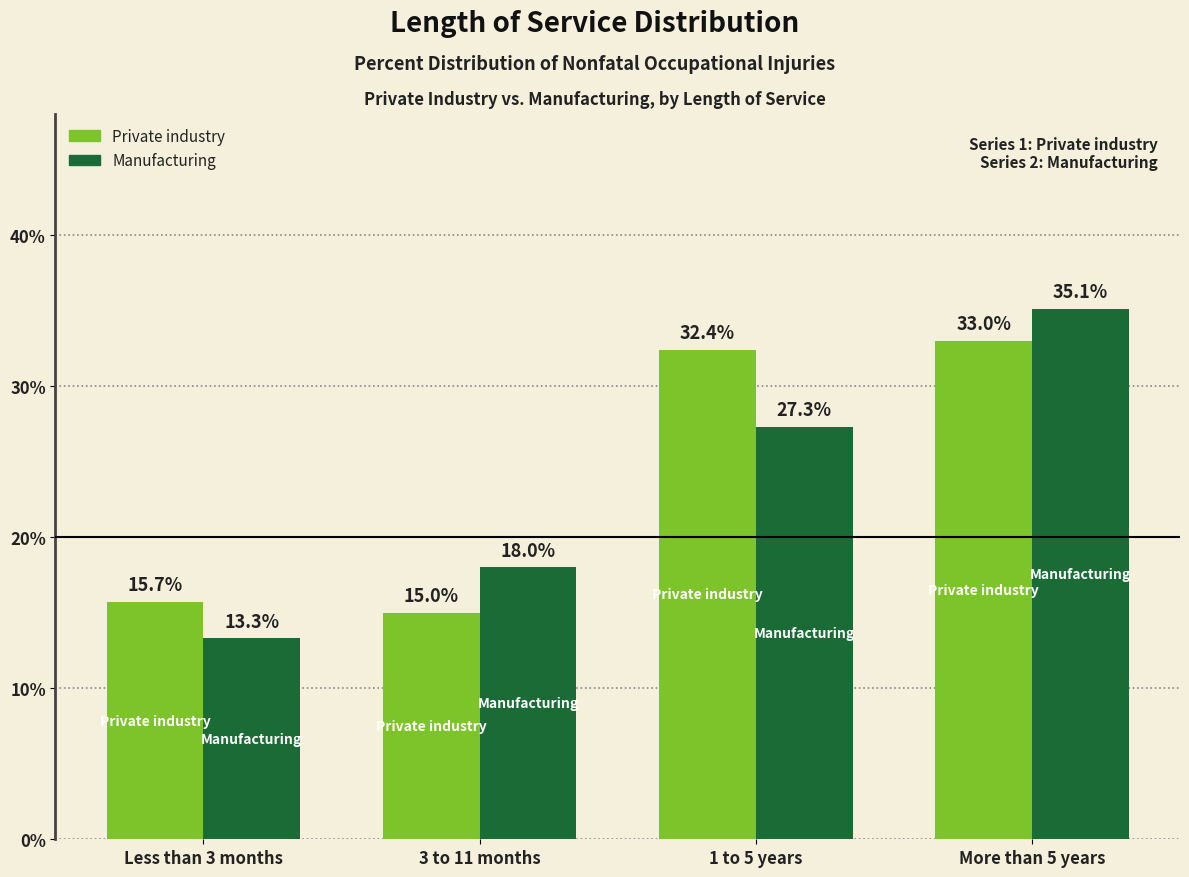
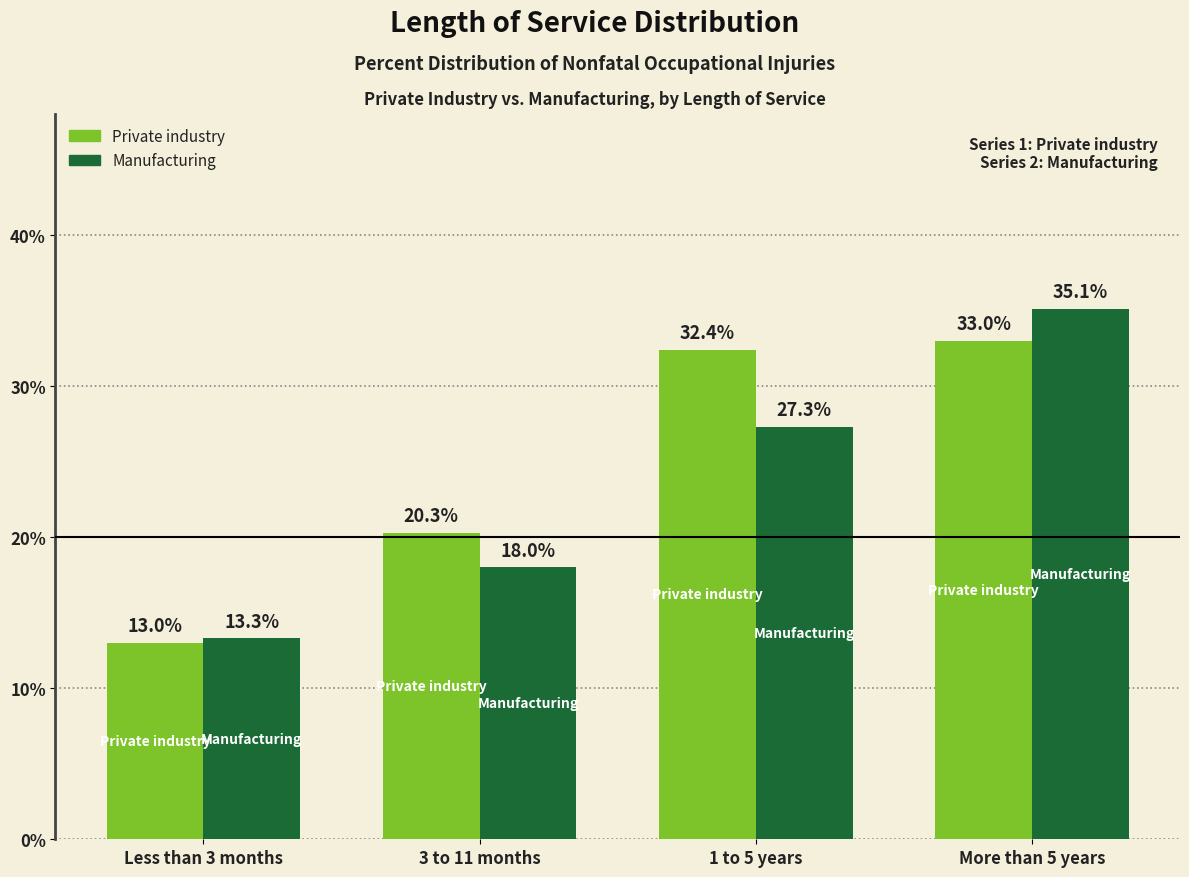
Private industry, Less than 3 months: 15.7% -> 13.0%
Private industry, 3 to 11 months: 15.0% -> 20.3%
